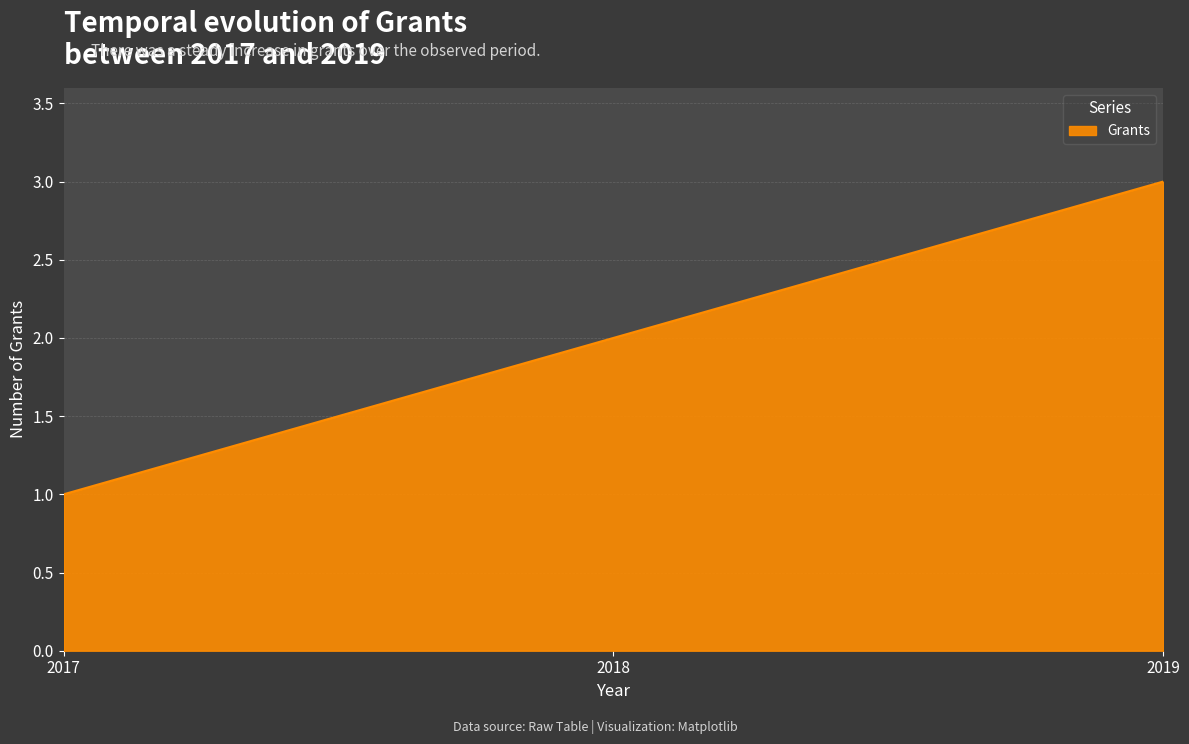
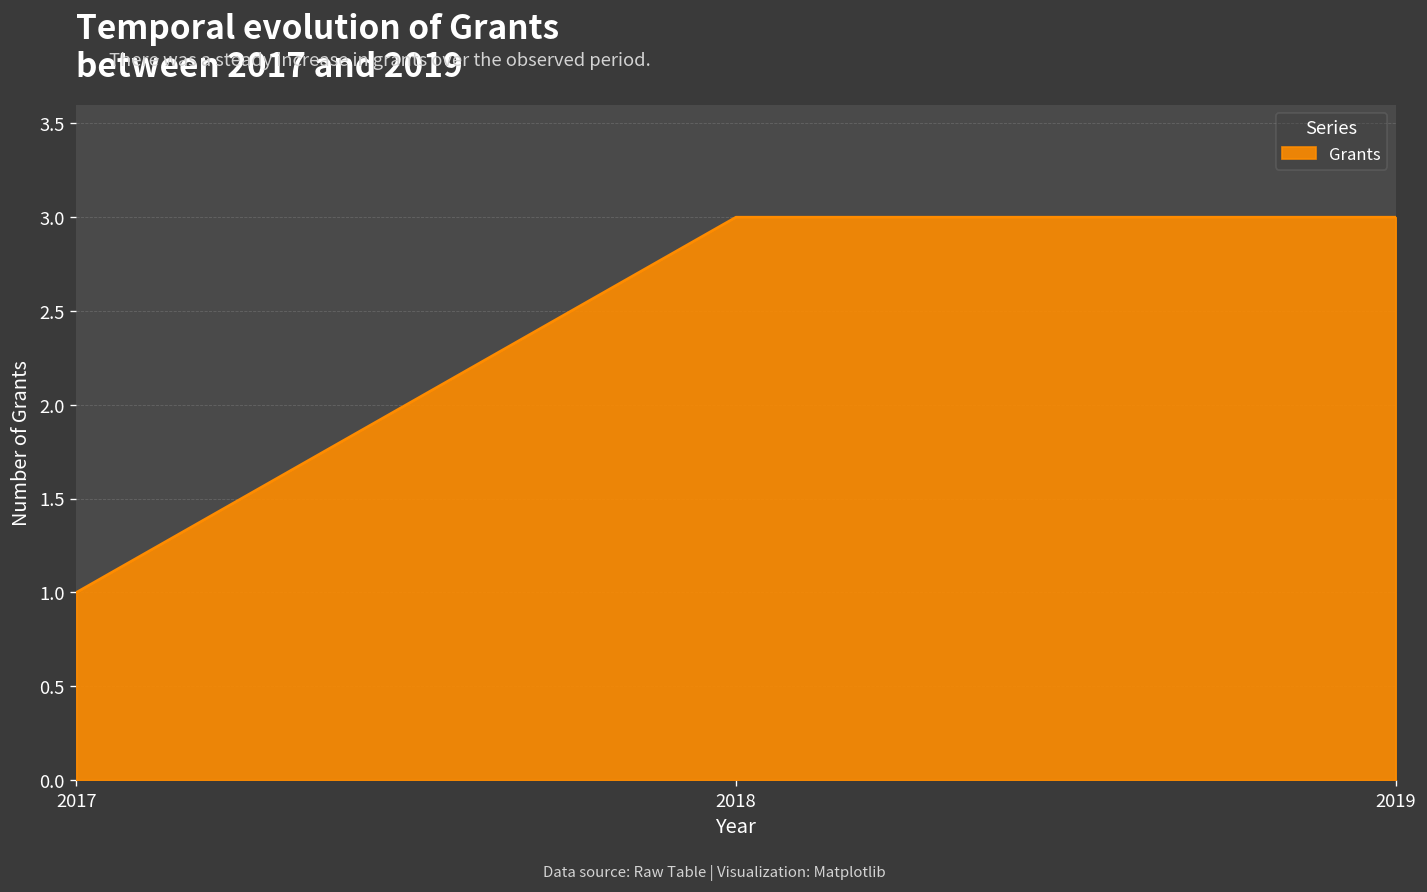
2018: 2 -> 3
